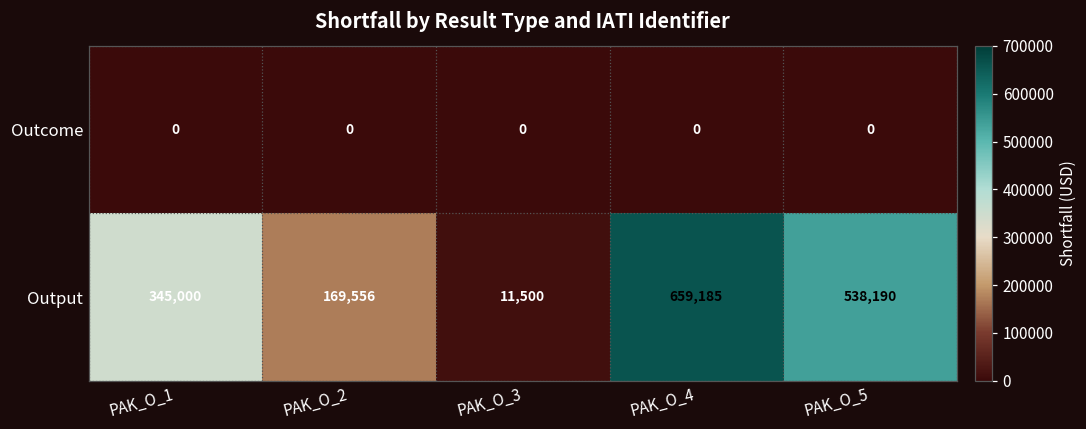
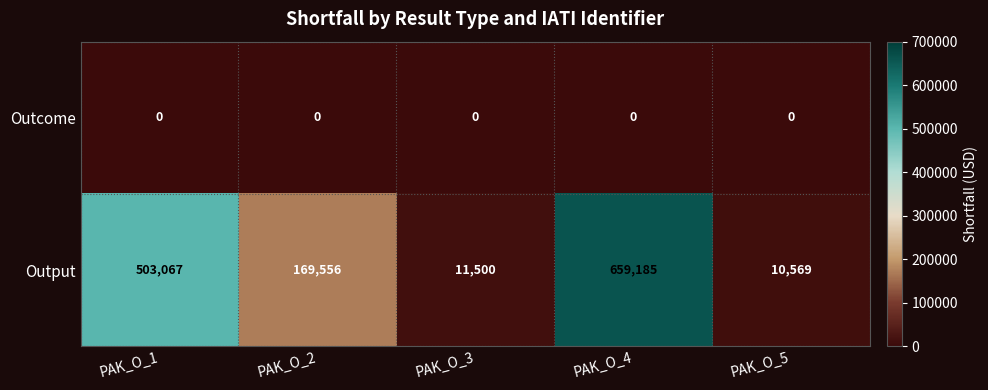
Output, PAK_O_1: 345,000 -> 503,067
Output, PAK_O_5: 538,190 -> 10,569
